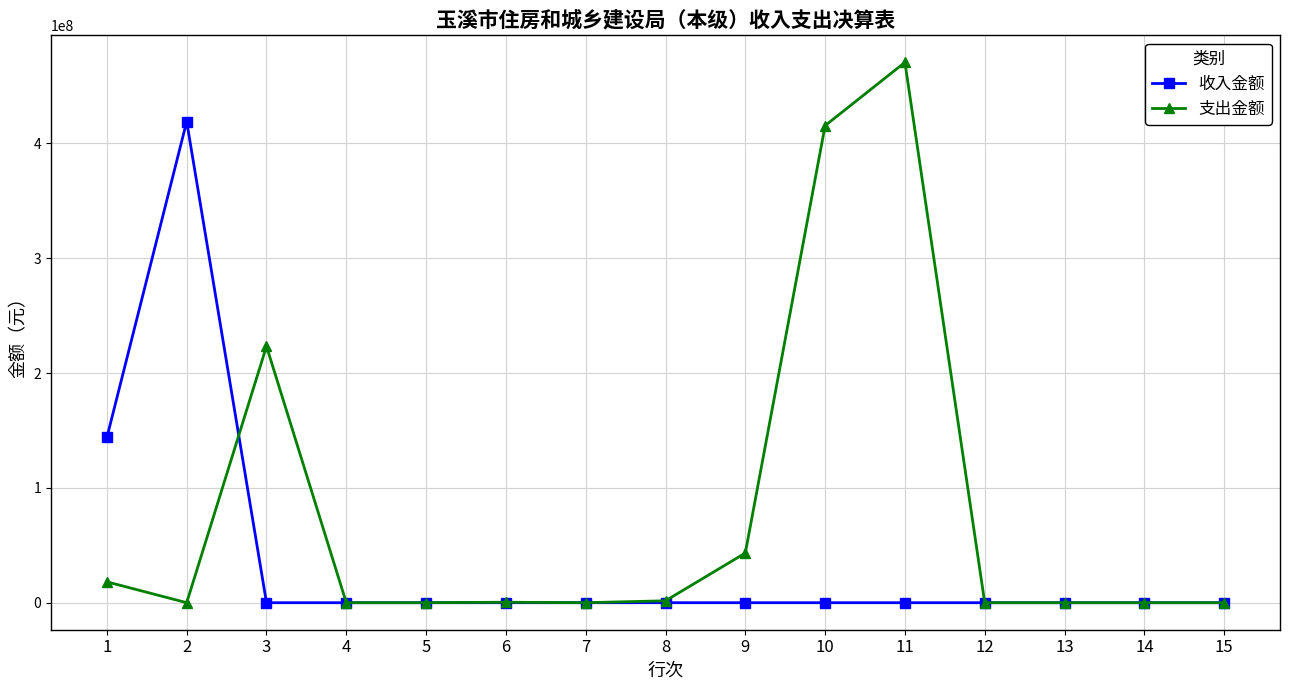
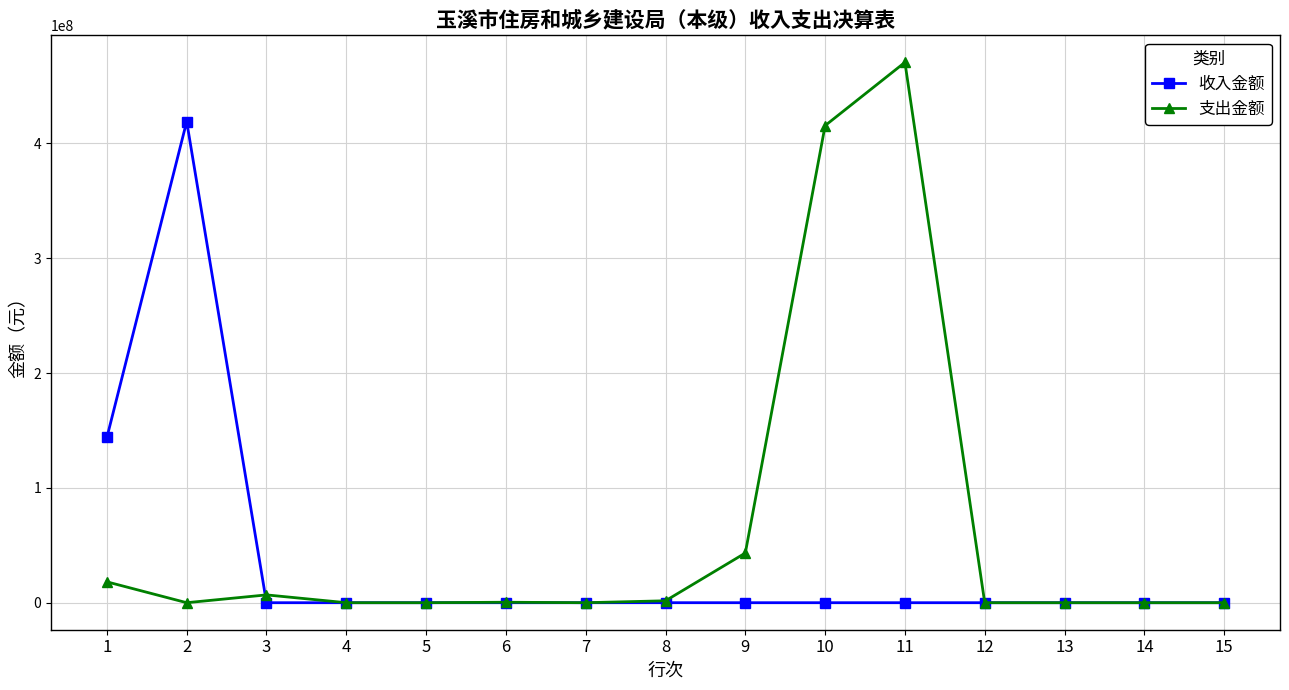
支出金额, 3: 223000000 -> 7000000
